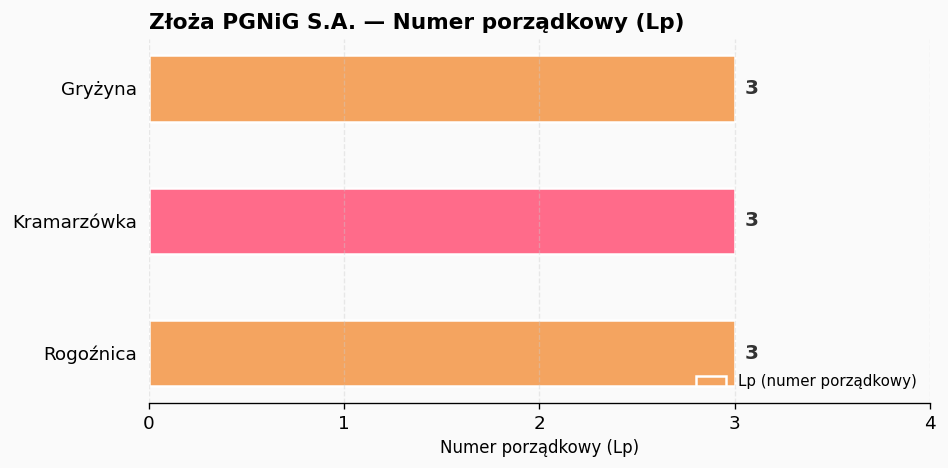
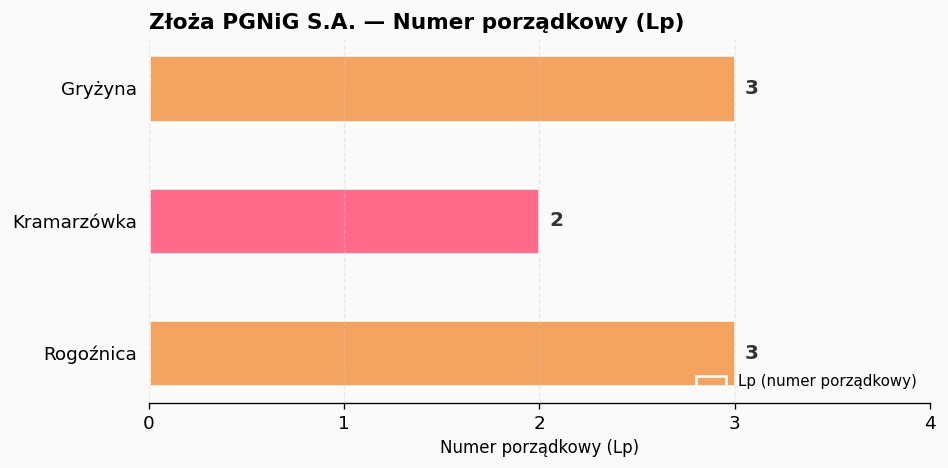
Kramarzówka: 3 -> 2
